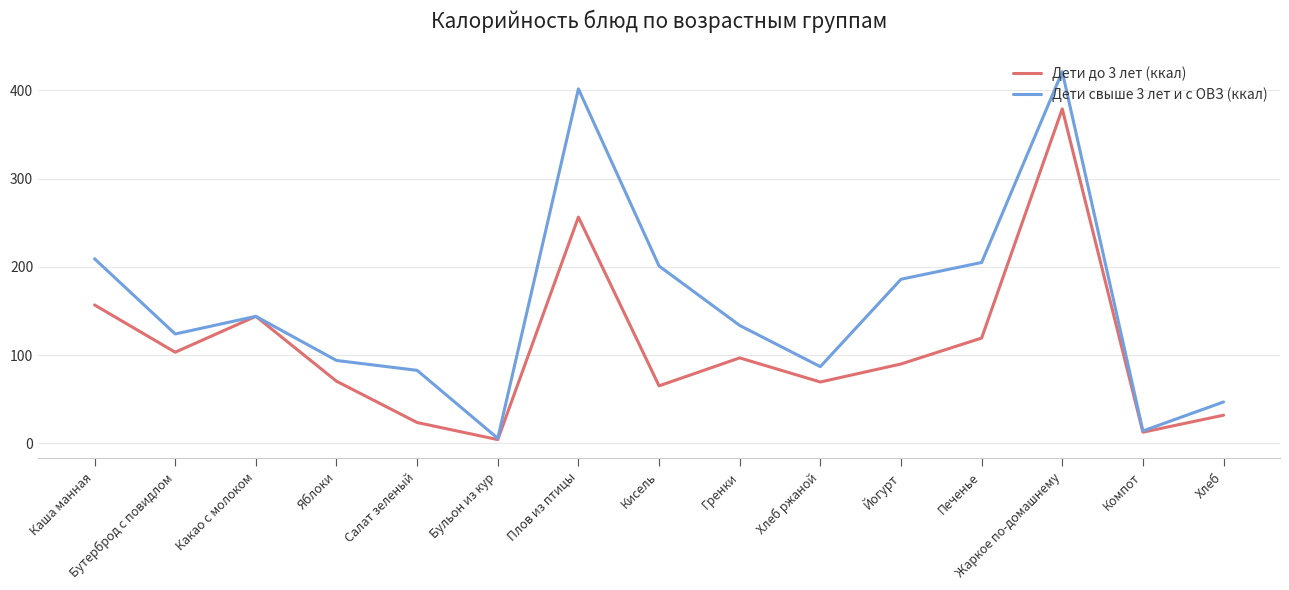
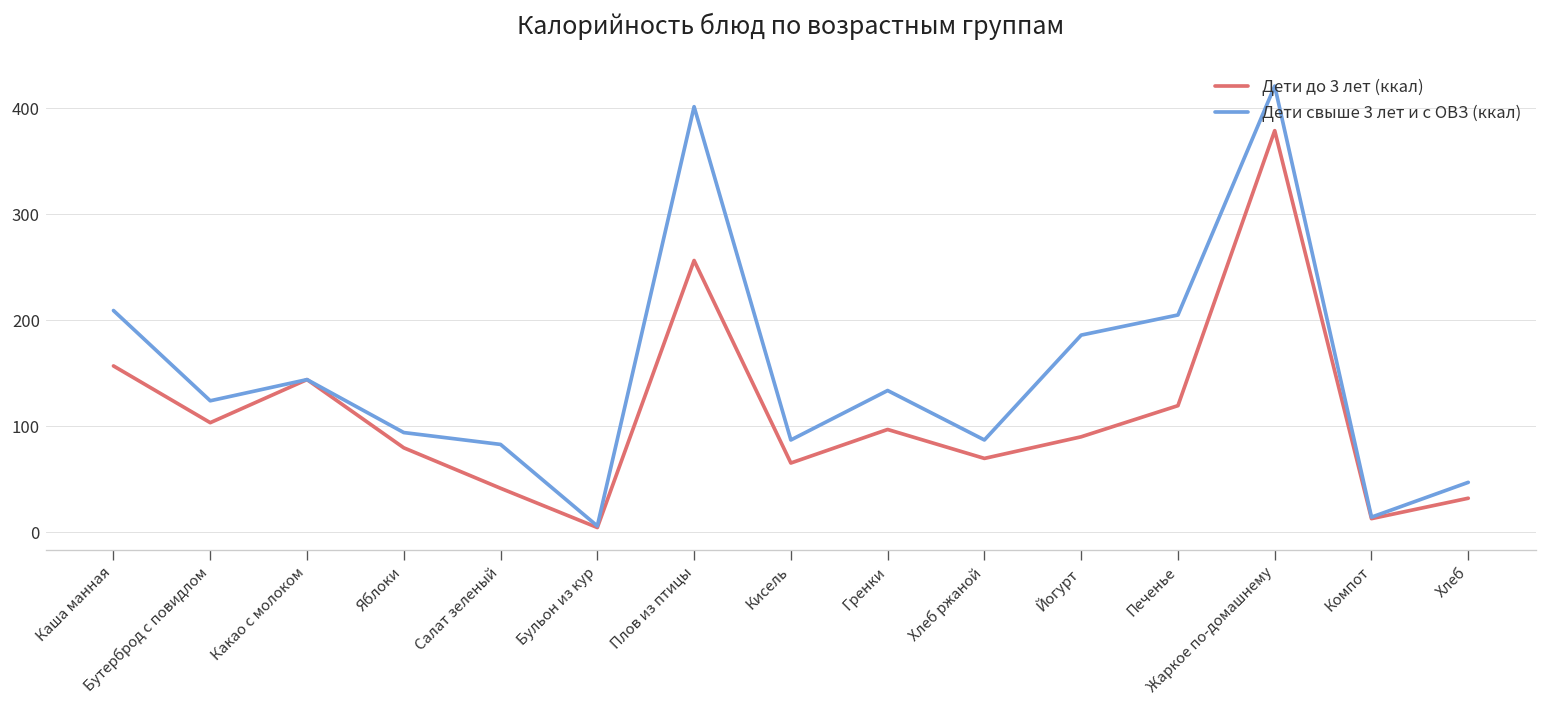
Дети до 3 лет (ккал), Яблоки: 70 -> 80
Дети до 3 лет (ккал), Салат зеленый: 20 -> 40
Дети свыше 3 лет и с ОВЗ (ккал), Кисель: 200 -> 90
